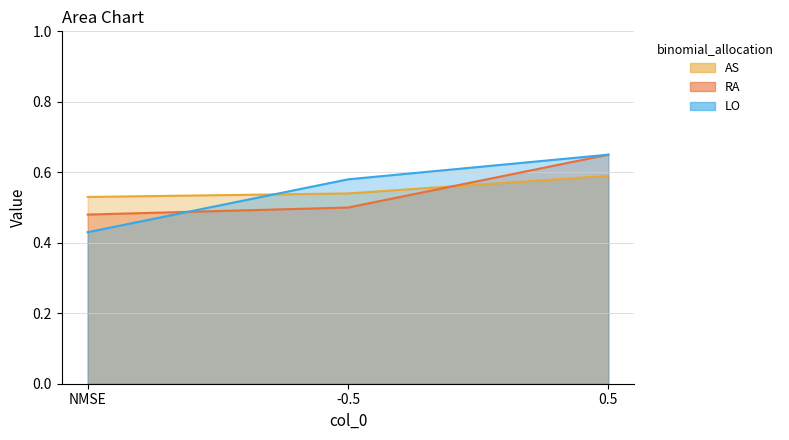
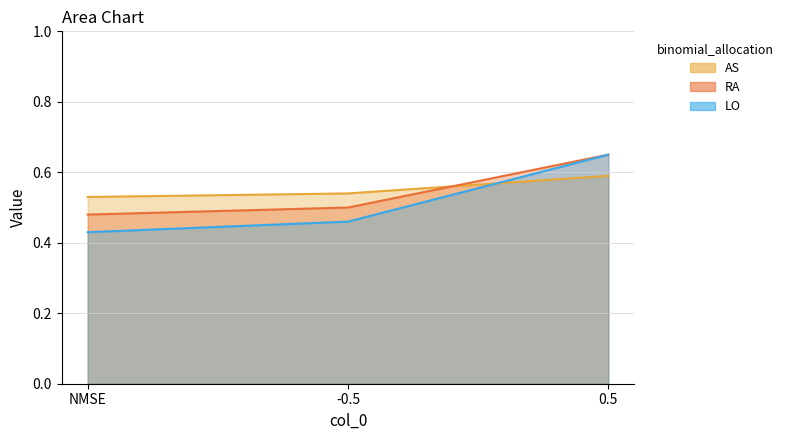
LO, -0.5: 0.58 -> 0.46
